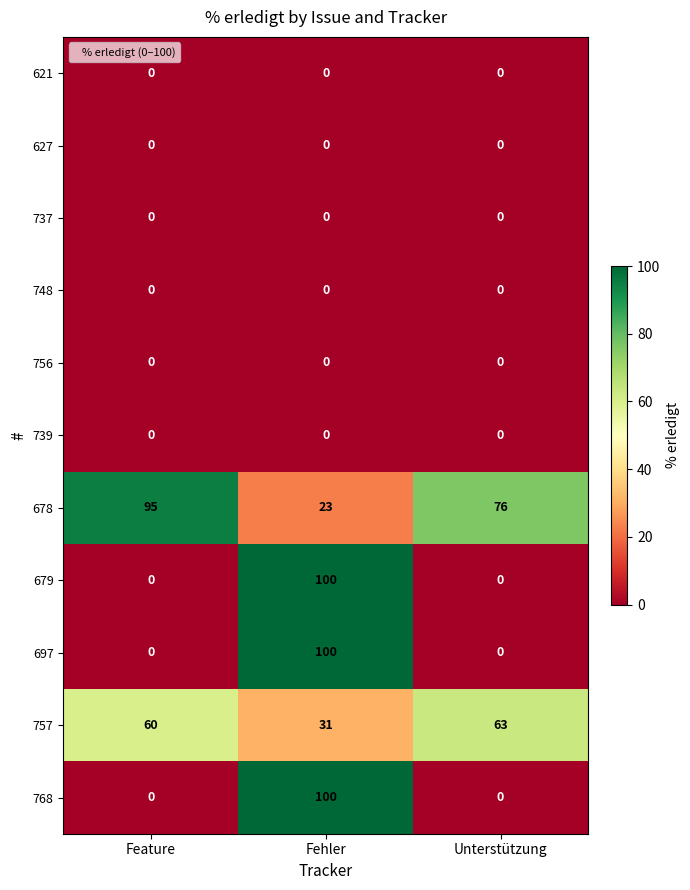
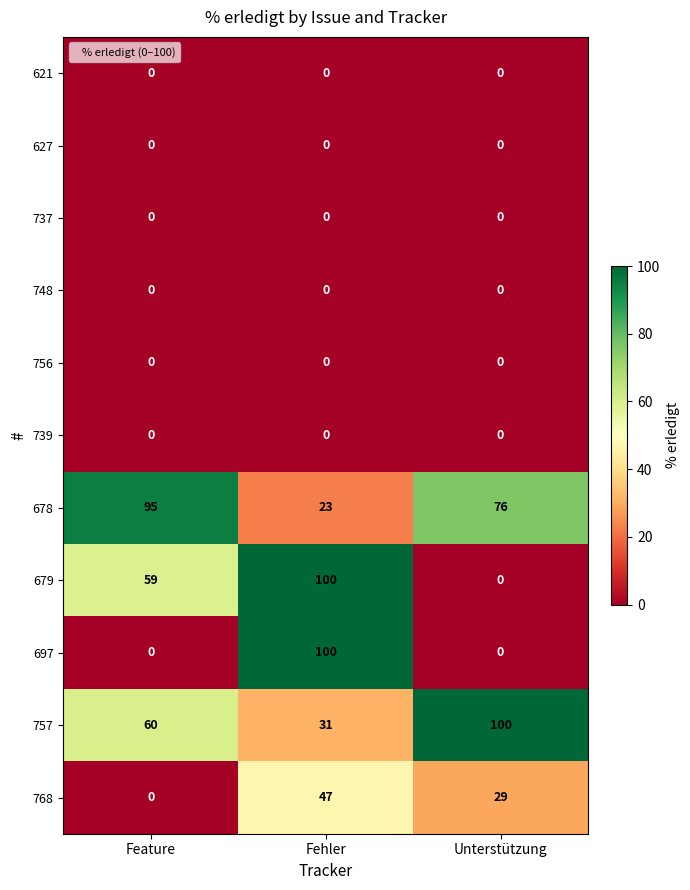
679, Feature: 0 -> 59
757, Unterstützung: 63 -> 100
768, Fehler: 100 -> 47
768, Unterstützung: 0 -> 29
